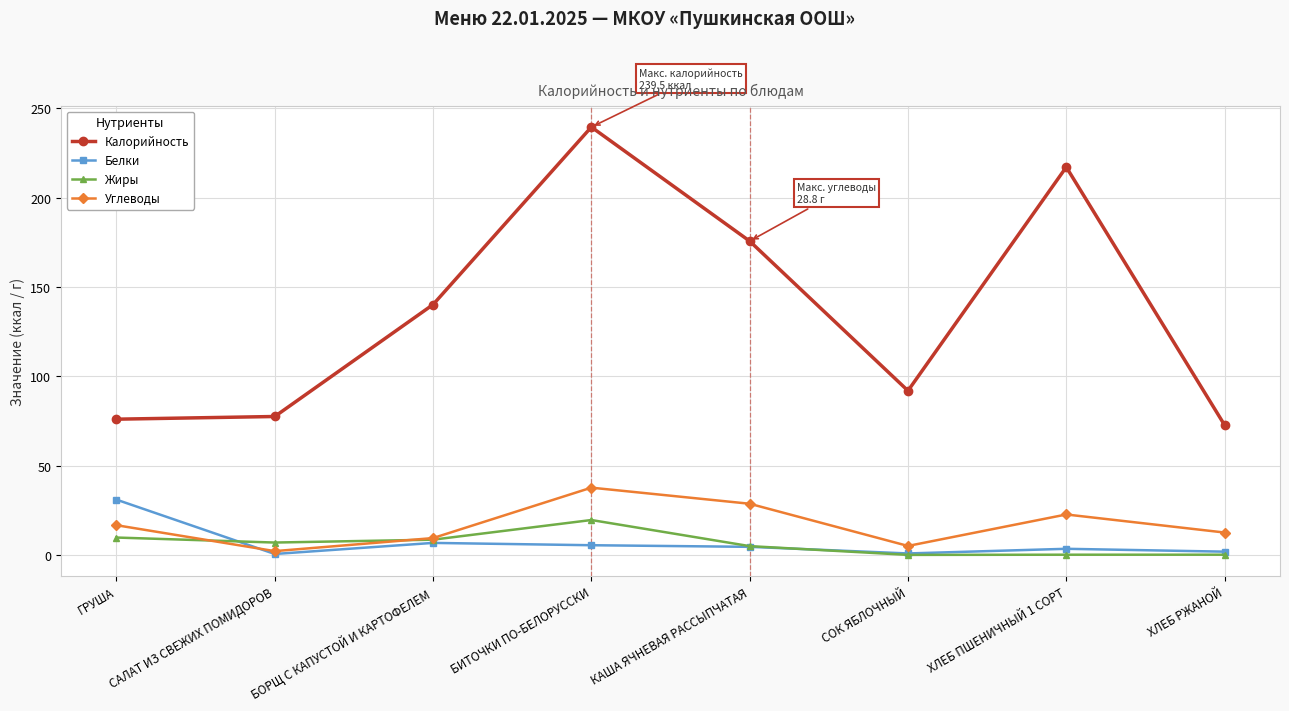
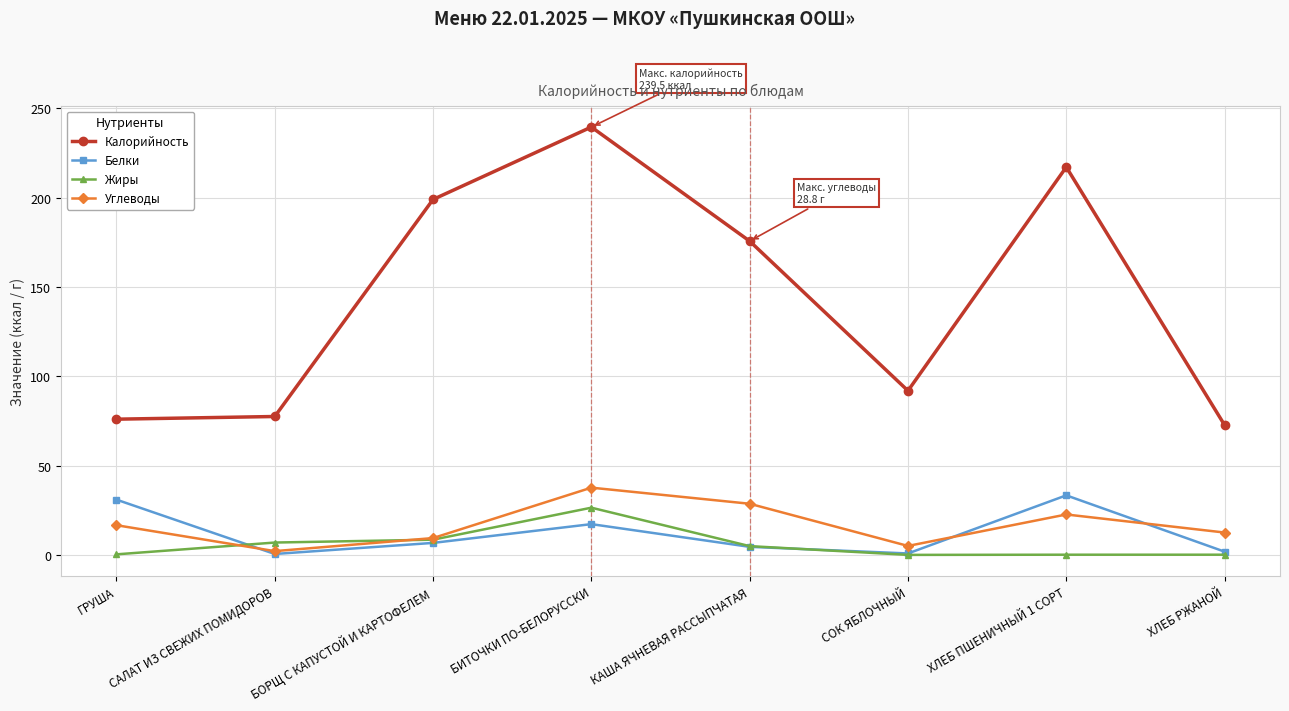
Жиры, ГРУША: 10 -> 1
Калорийность, БОРЩ С КАПУСТОЙ И КАРТОФЕЛЕМ: 140 -> 199
Белки, БИТОЧКИ ПО-БЕЛОРУССКИ: 6 -> 17
Жиры, БИТОЧКИ ПО-БЕЛОРУССКИ: 20 -> 27
Белки, ХЛЕБ ПШЕНИЧНЫЙ 1 СОРТ: 4 -> 34
